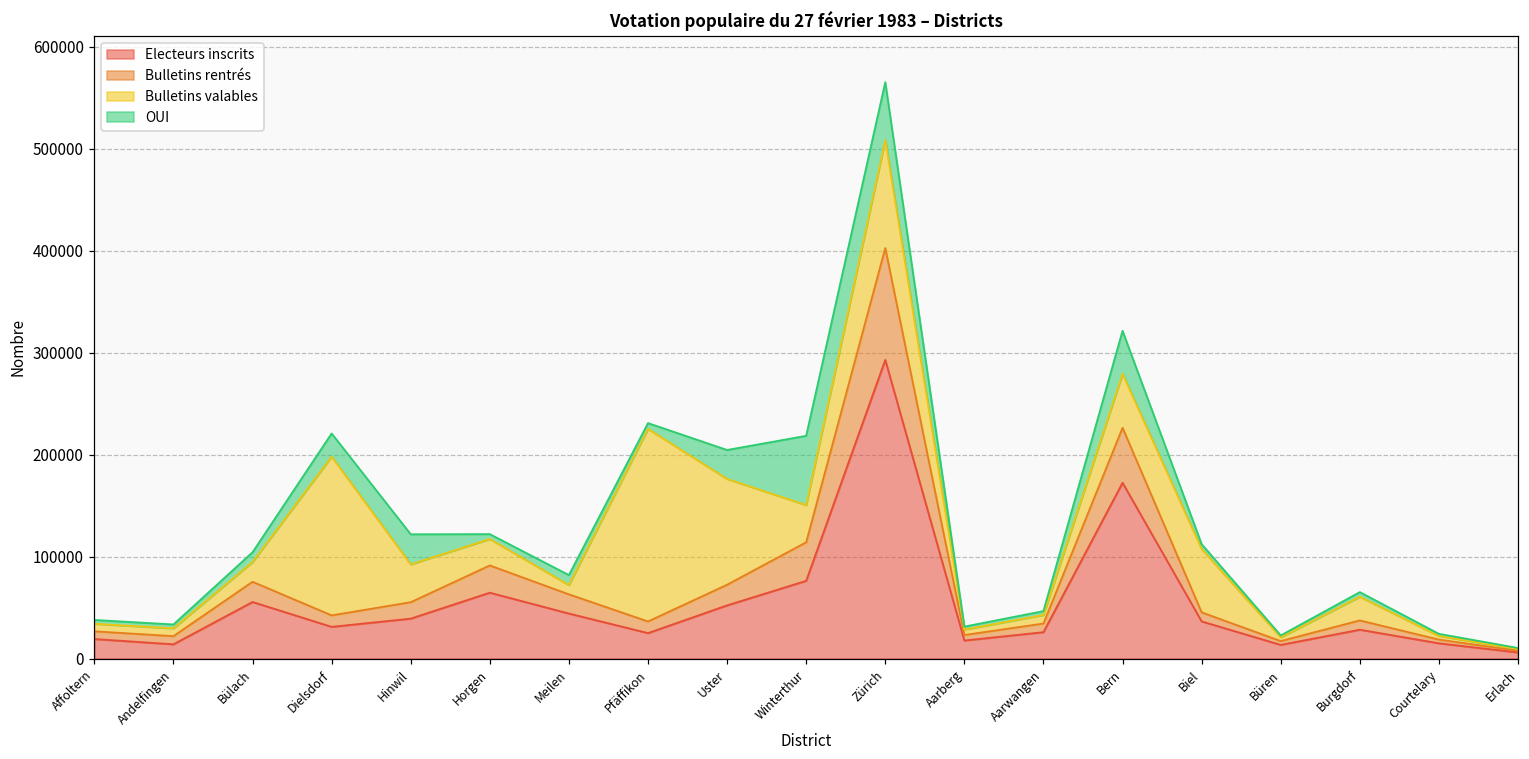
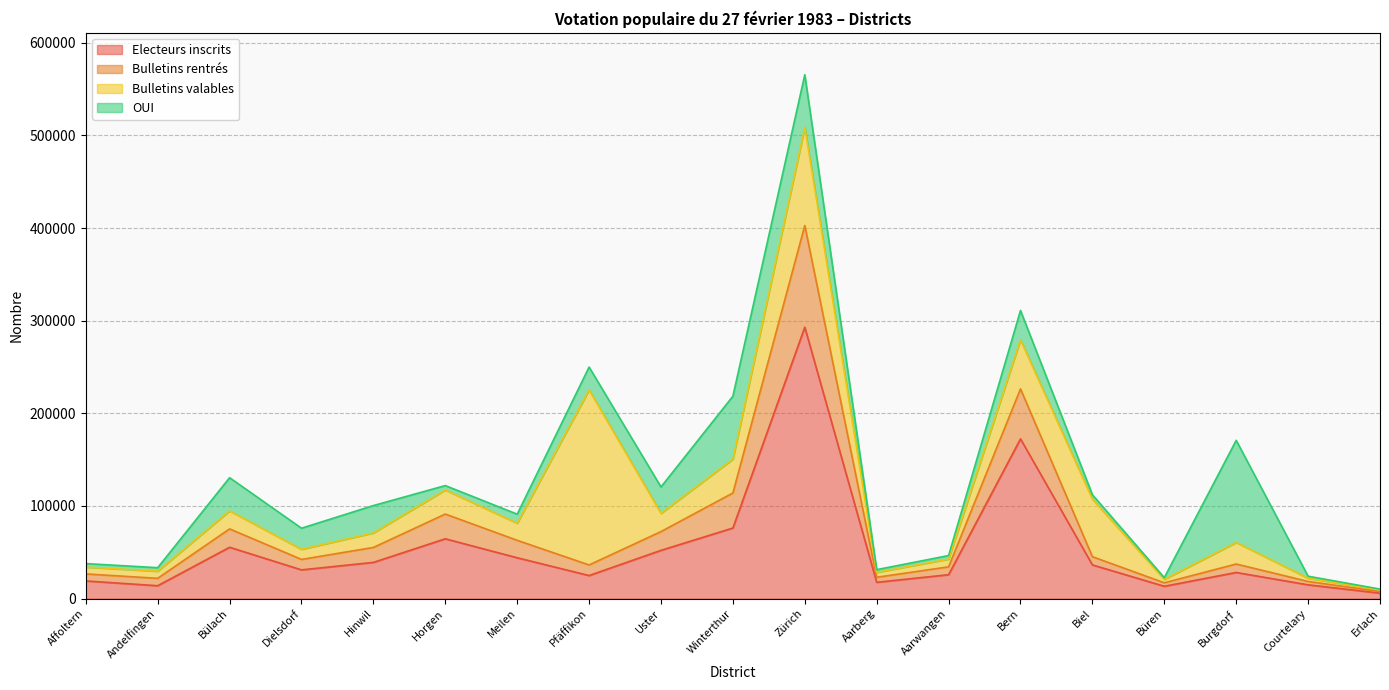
OUI, Bülach: 10000 -> 40000
Bulletins valables, Dielsdorf: 160000 -> 10000
Bulletins valables, Hinwil: 40000 -> 20000
Bulletins valables, Meilen: 10000 -> 20000
OUI, Pfäffikon: 10000 -> 20000
Bulletins valables, Uster: 100000 -> 20000
OUI, Bern: 40000 -> 30000
OUI, Burgdorf: 0 -> 110000
